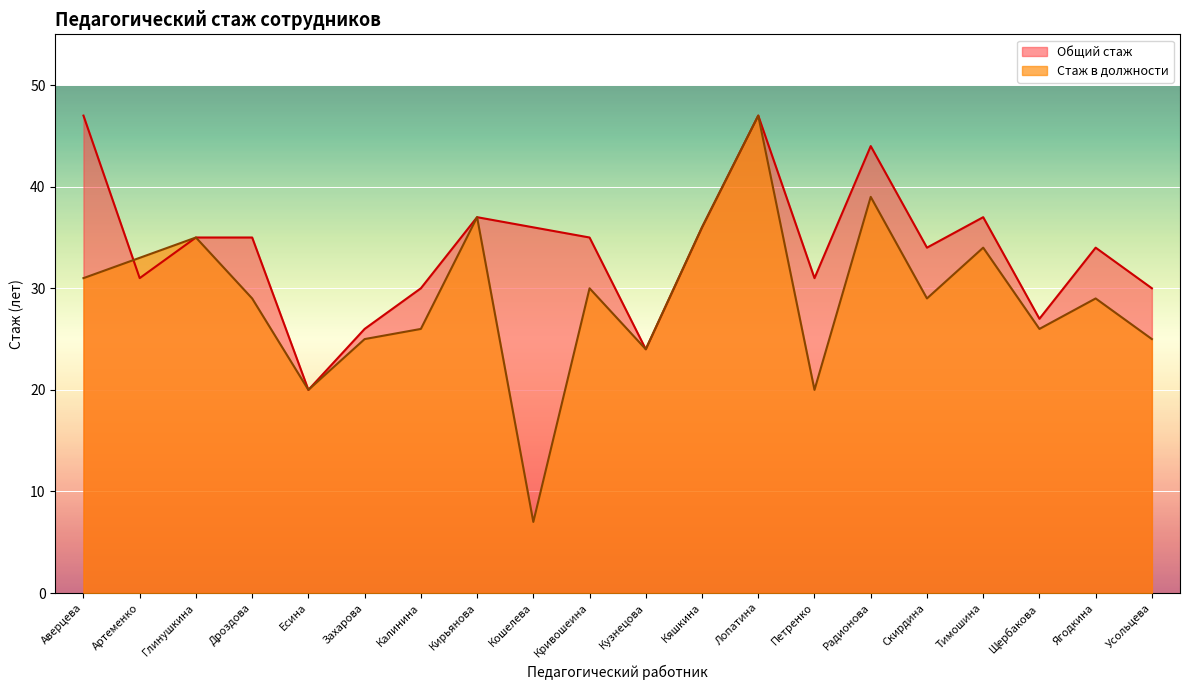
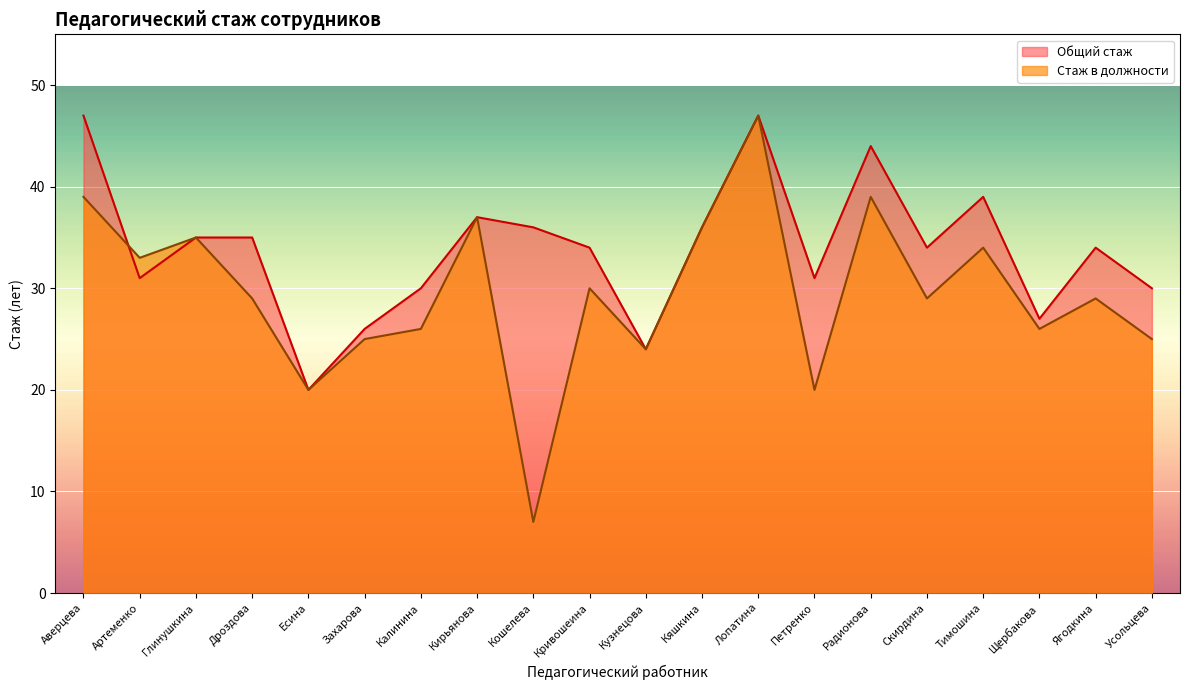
Стаж в должности, Аверцева: 31 -> 39
Общий стаж, Кривошеина: 35 -> 34
Общий стаж, Тимошина: 37 -> 39
